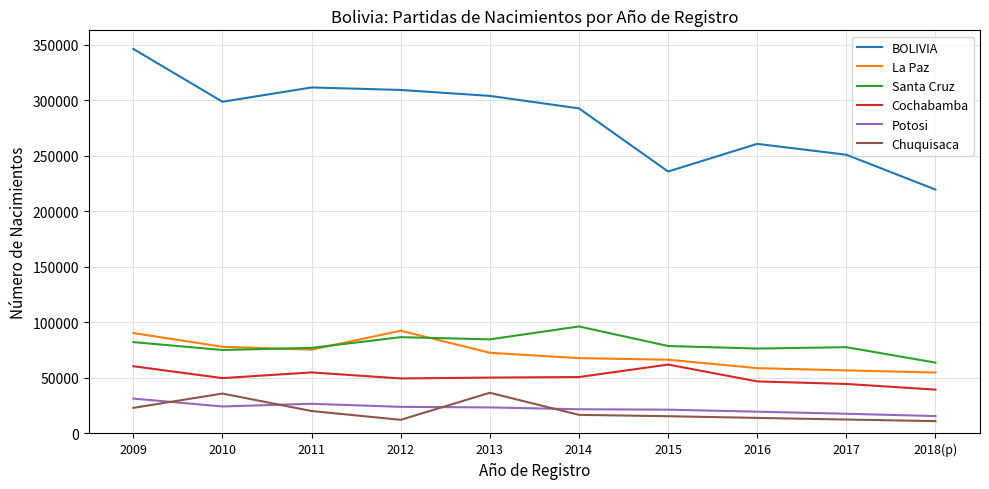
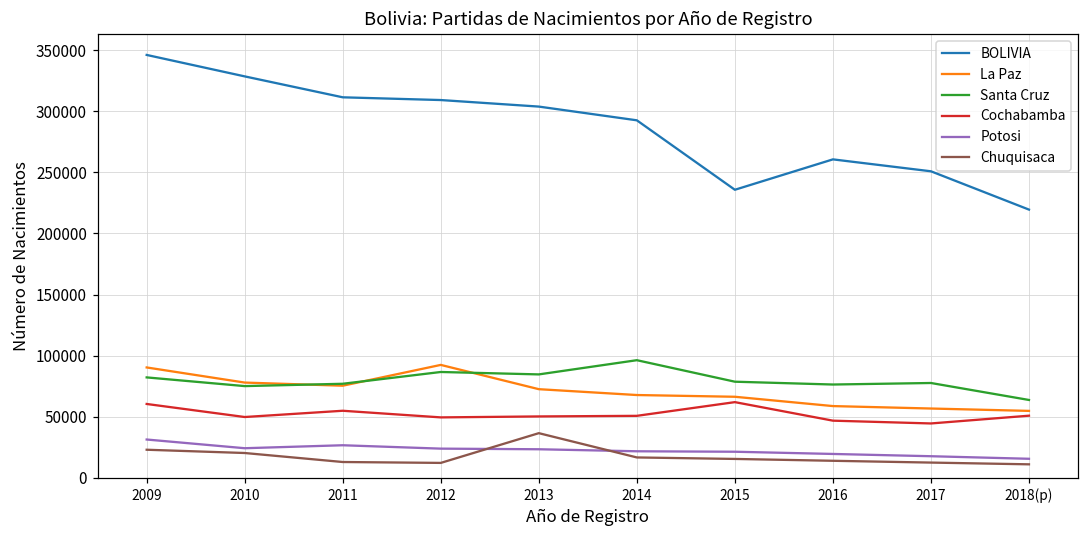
BOLIVIA, 2010: 298000 -> 328000
Chuquisaca, 2010: 36000 -> 20000
Chuquisaca, 2011: 20000 -> 13000
Cochabamba, 2018(p): 39000 -> 51000
